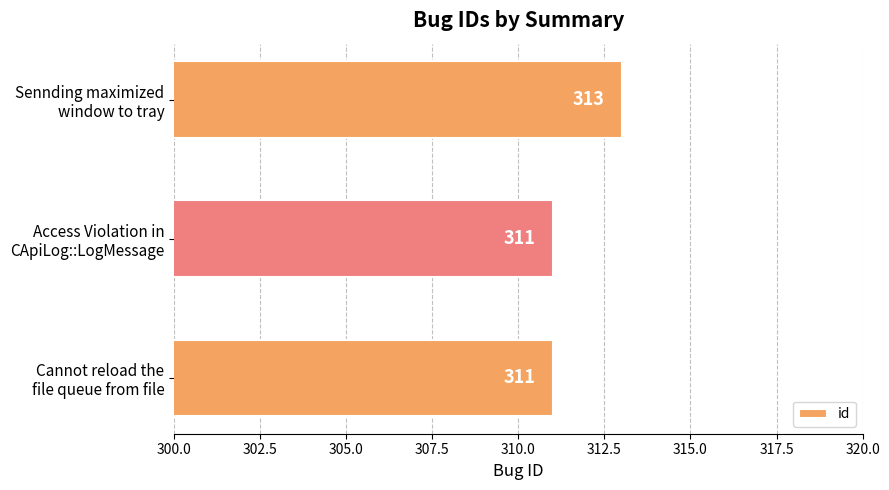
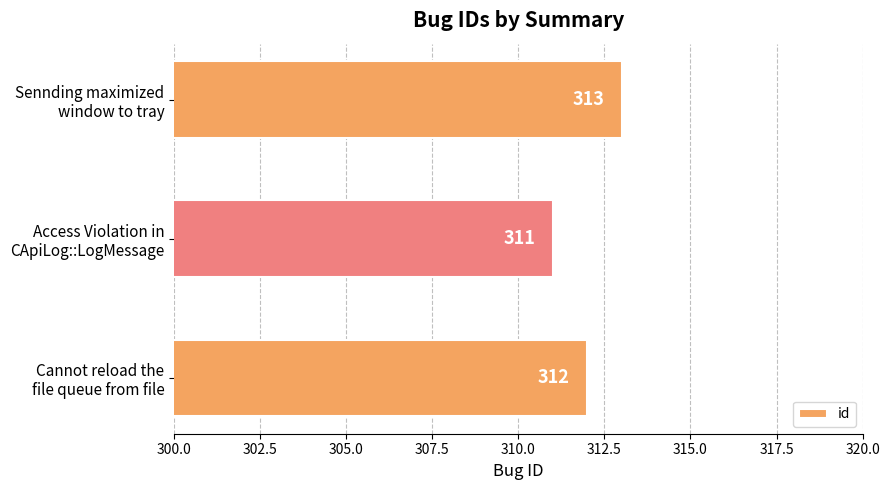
Cannot reload the file queue from file: 311 -> 312
